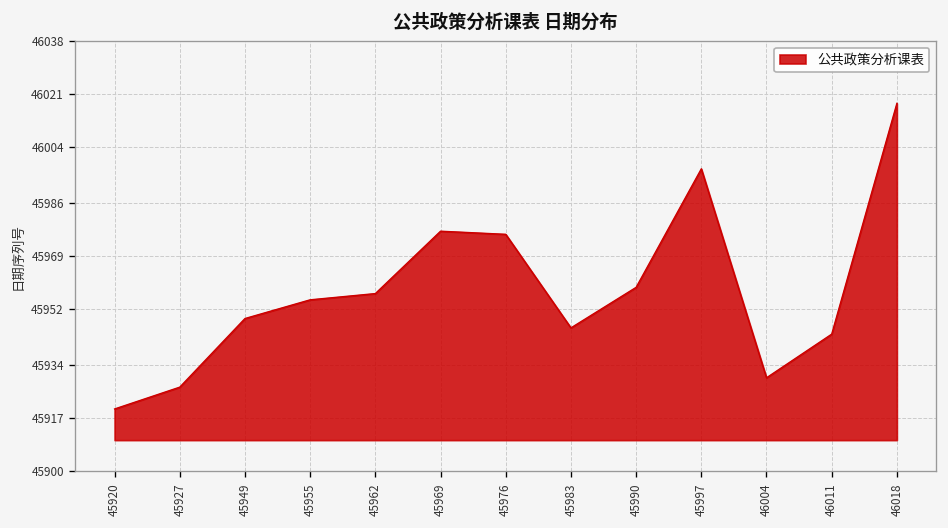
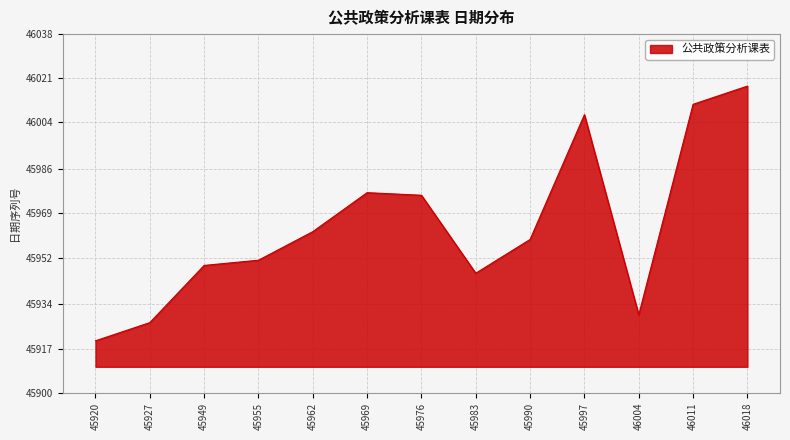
45955: 45955 -> 45951
45962: 45957 -> 45962
45997: 45997 -> 46007
46011: 45944 -> 46011
